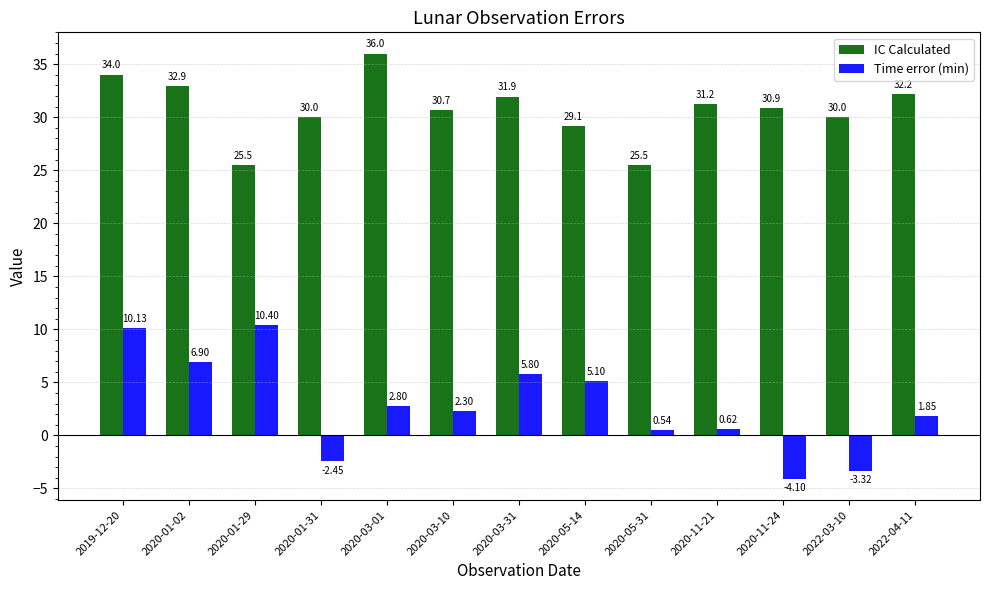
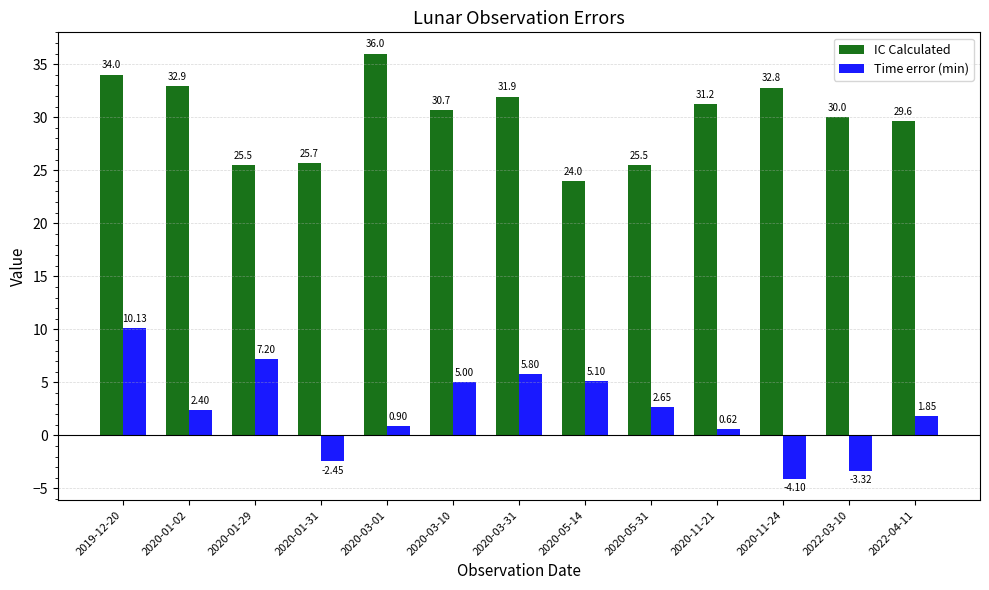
Time error (min), 2020-01-02: 6.90 -> 2.40
Time error (min), 2020-01-29: 10.40 -> 7.20
IC Calculated, 2020-01-31: 30.0 -> 25.7
Time error (min), 2020-03-01: 2.80 -> 0.90
Time error (min), 2020-03-10: 2.30 -> 5.00
IC Calculated, 2020-05-14: 29.1 -> 24.0
Time error (min), 2020-05-31: 0.54 -> 2.65
IC Calculated, 2020-11-24: 30.9 -> 32.8
IC Calculated, 2022-04-11: 32.2 -> 29.6
